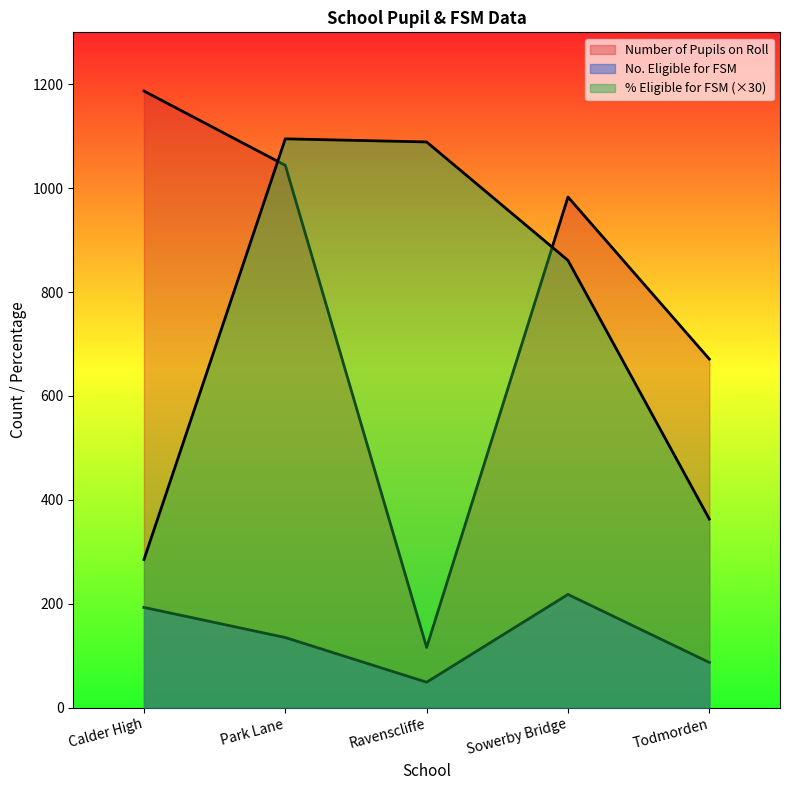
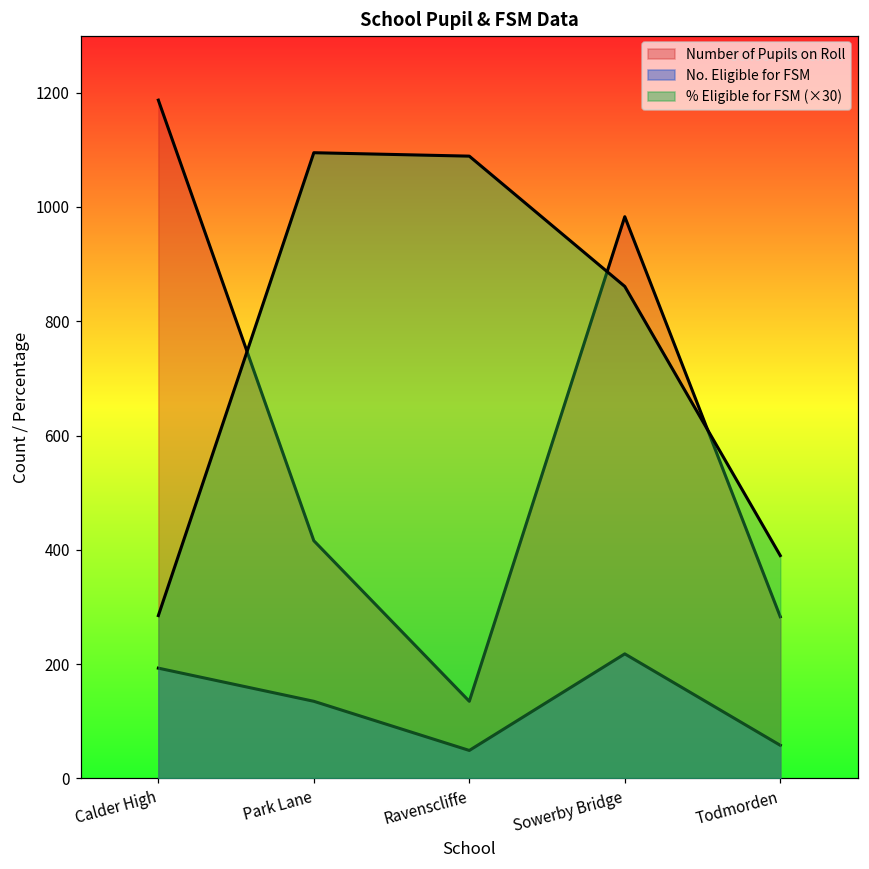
Number of Pupils on Roll, Park Lane: 1040 -> 420
Number of Pupils on Roll, Ravenscliffe: 120 -> 140
Number of Pupils on Roll, Todmorden: 670 -> 280
No. Eligible for FSM, Todmorden: 90 -> 60
% Eligible for FSM (×30), Todmorden: 360 -> 390
